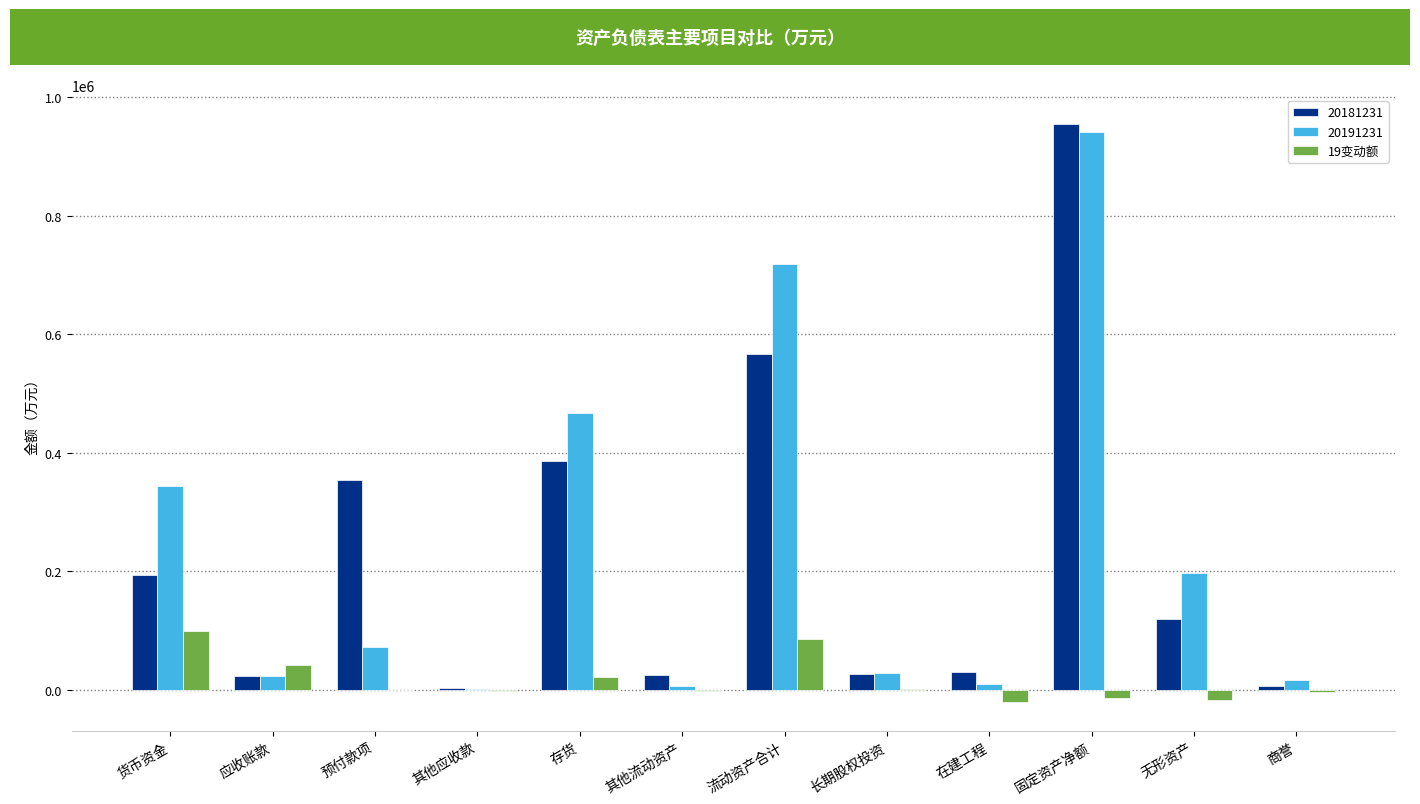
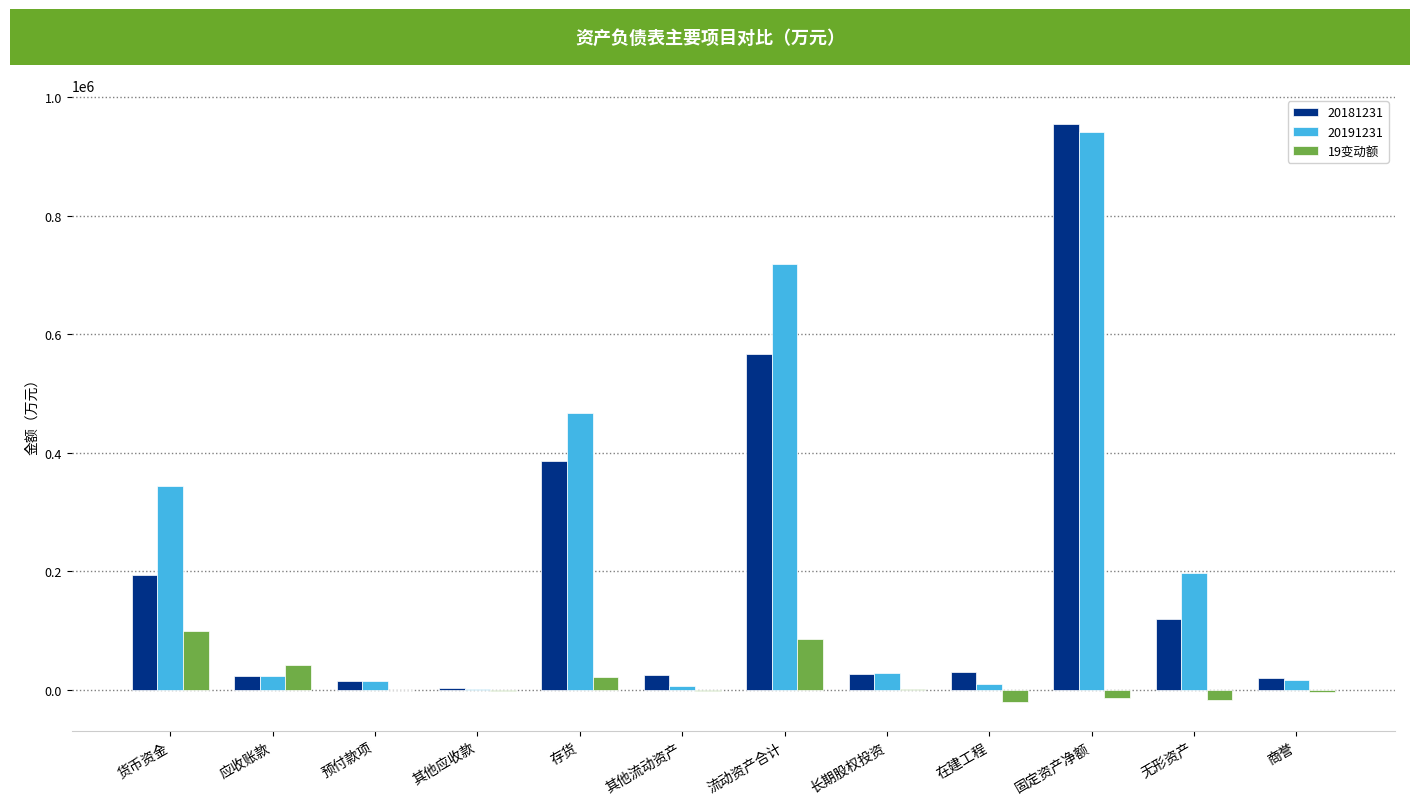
20181231, 预付款项: 350000 -> 10000
20191231, 预付款项: 70000 -> 10000
20181231, 商誉: 10000 -> 20000
